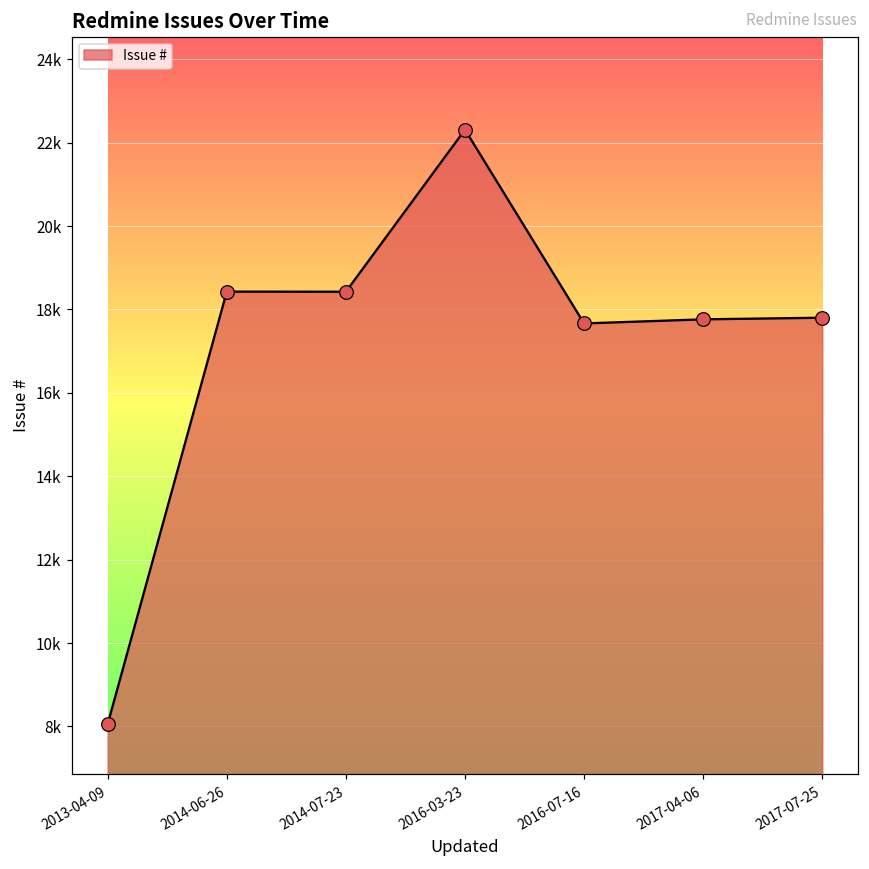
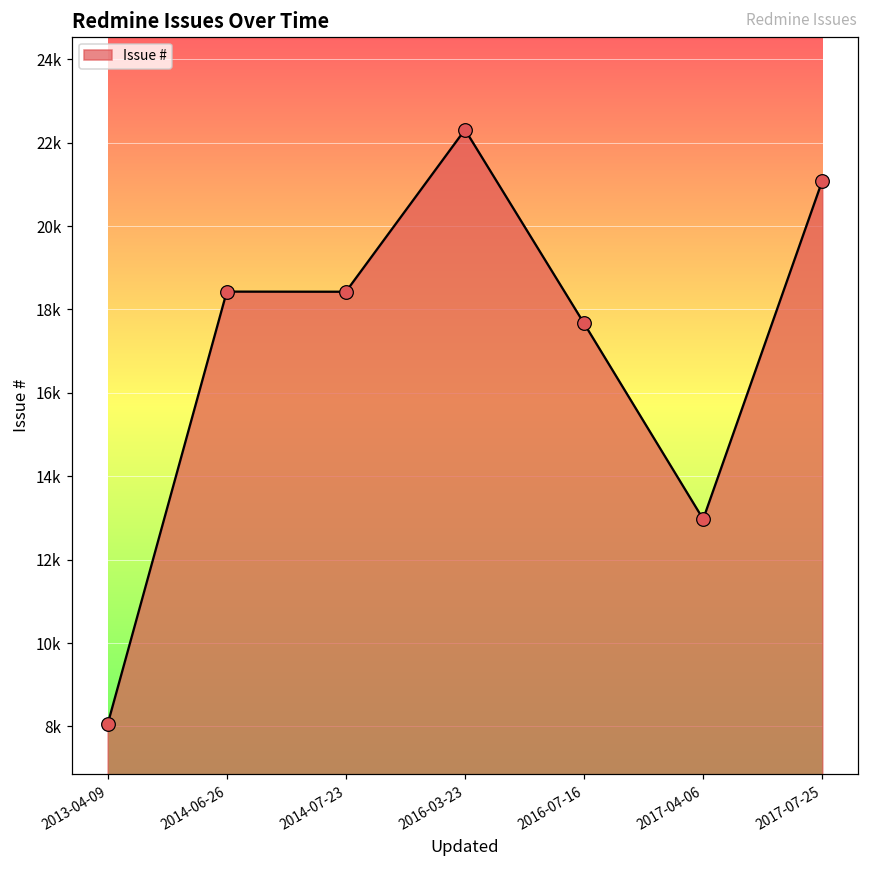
2017-04-06: 17800 -> 13000
2017-07-25: 17800 -> 21100
